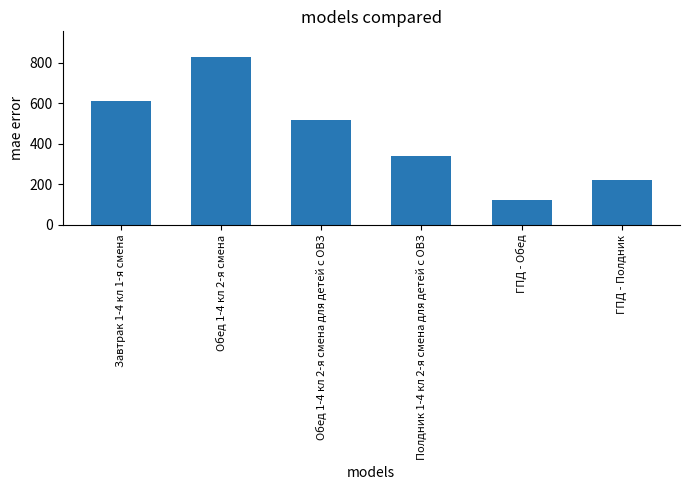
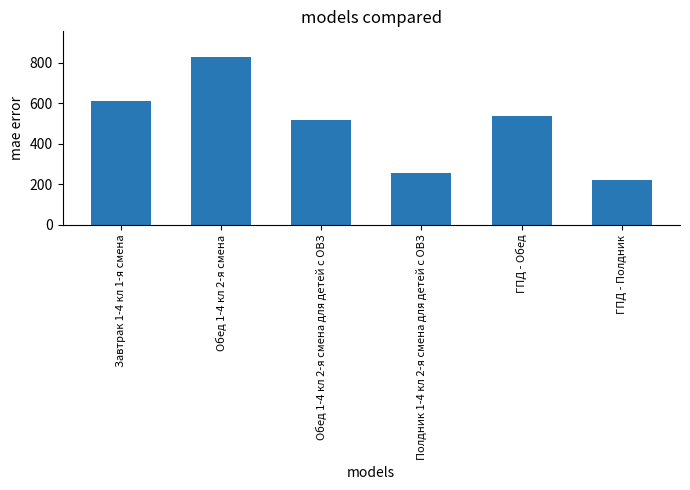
Полдник 1-4 кл 2-я смена для детей с ОВЗ: 340 -> 260
ГПД - Обед: 120 -> 540
